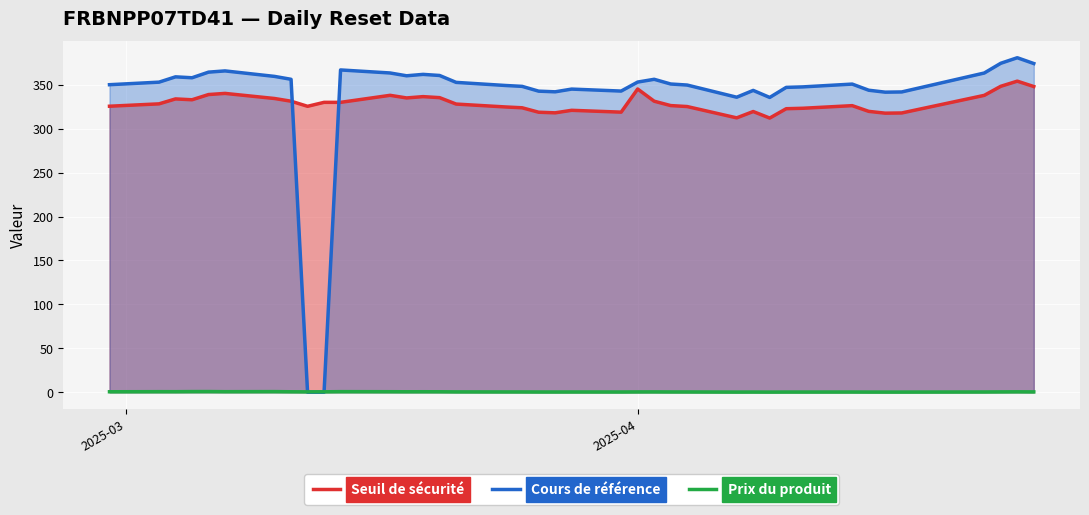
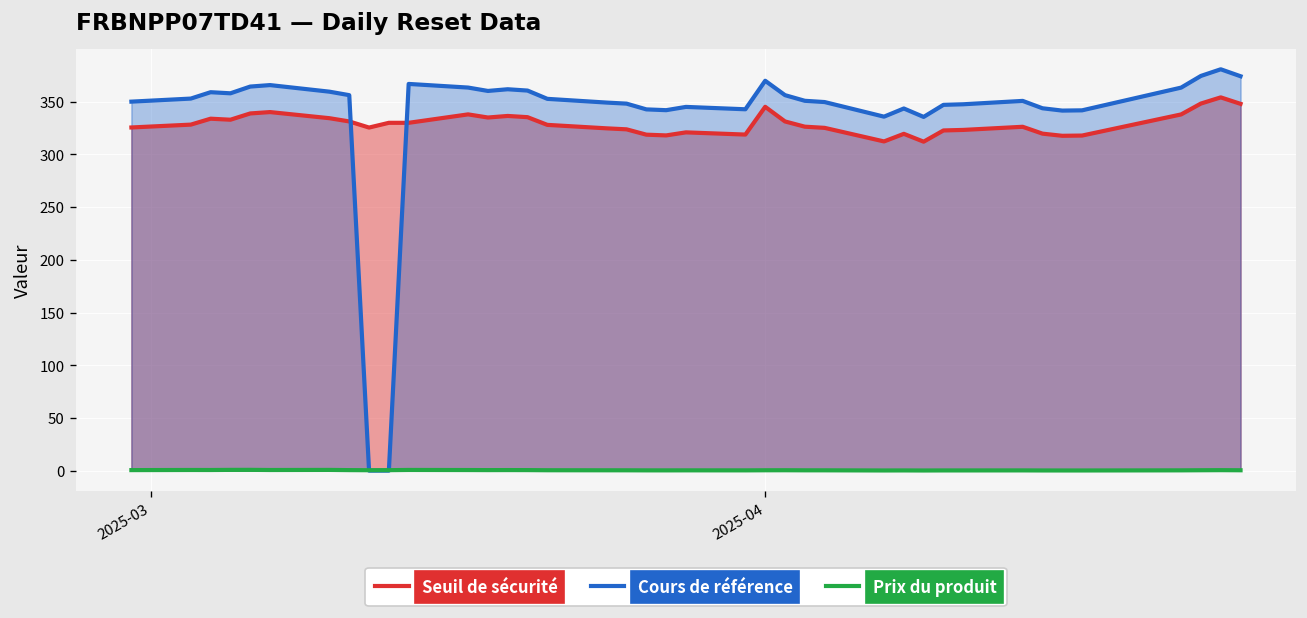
Cours de référence, 2025-04: 350 -> 370
